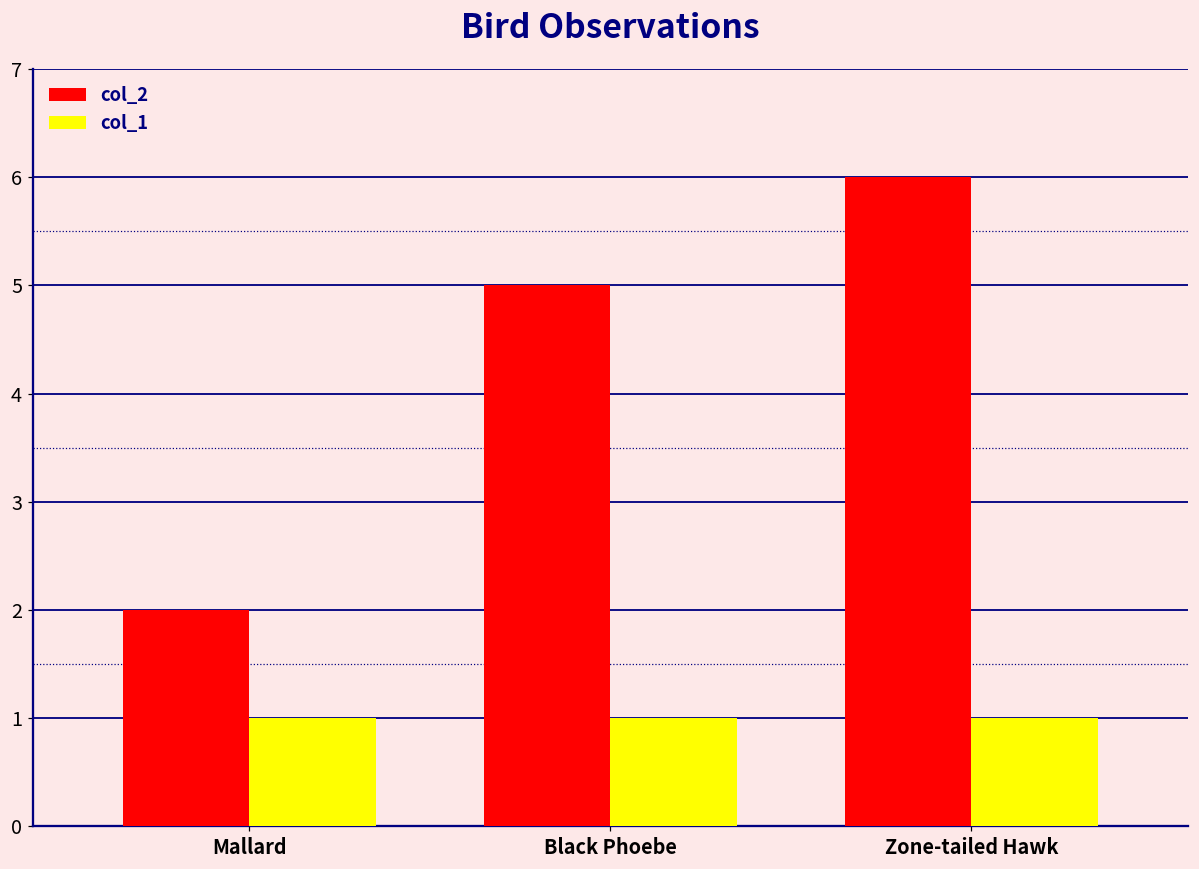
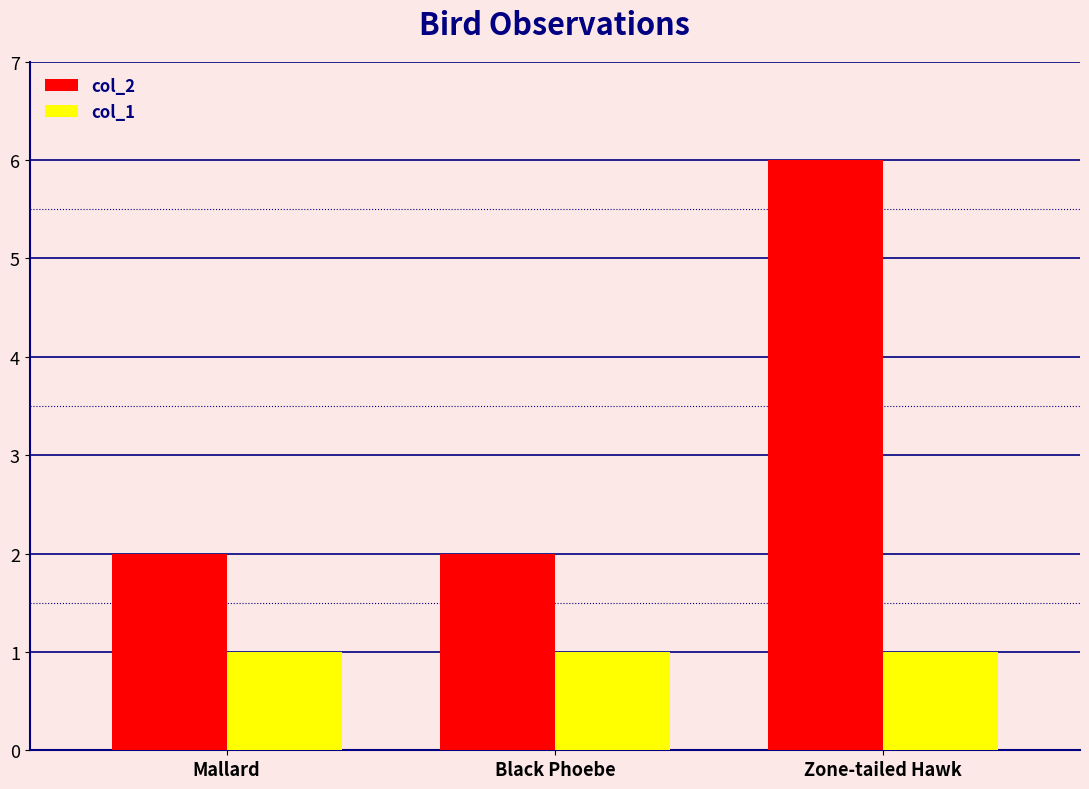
col_2, Black Phoebe: 5 -> 2
